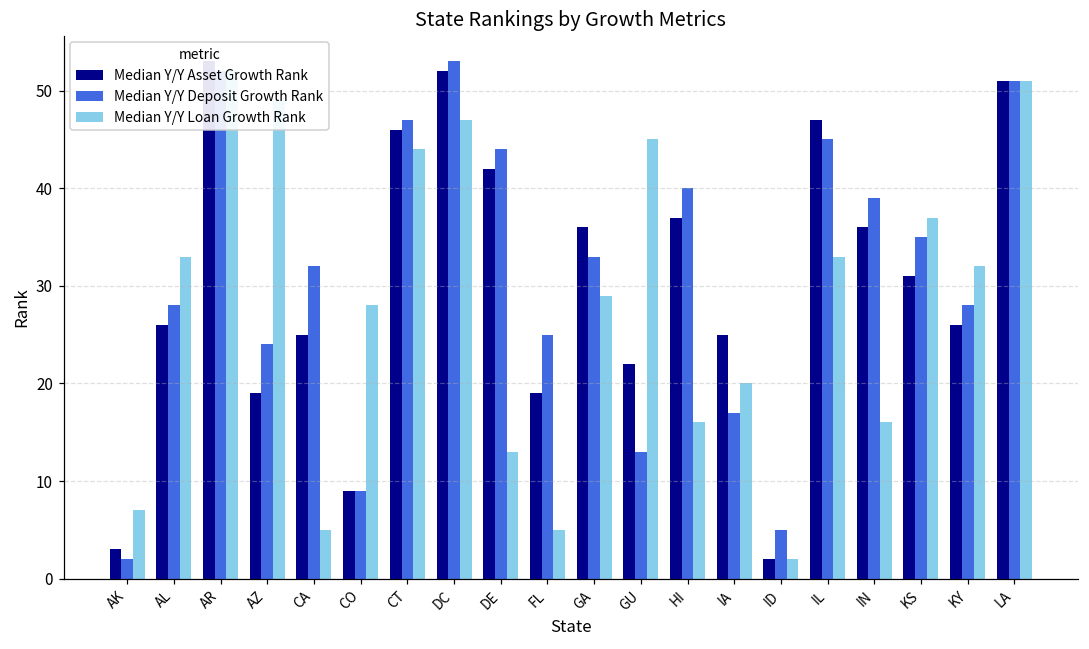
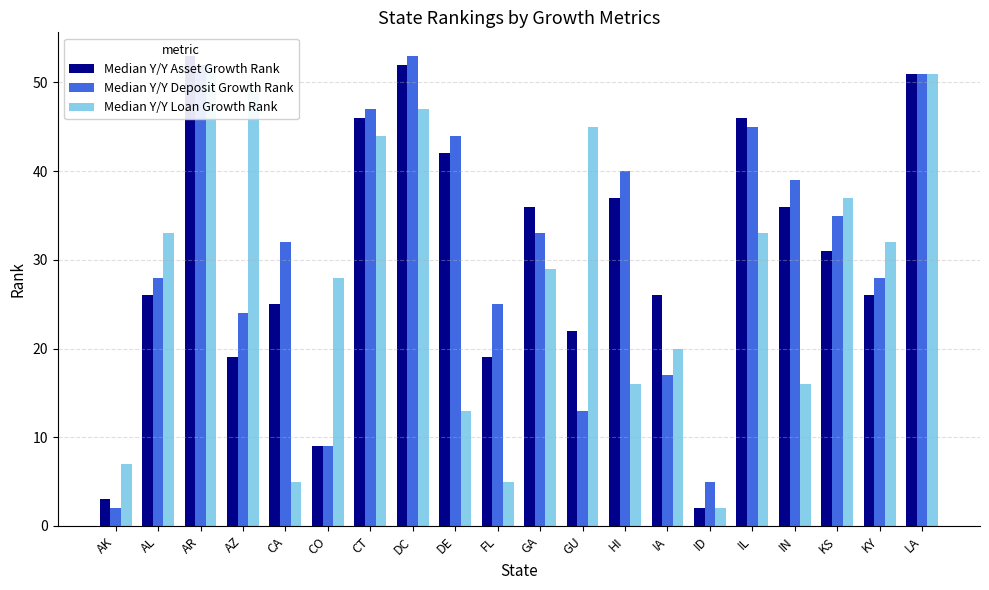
Median Y/Y Asset Growth Rank, IA: 25 -> 26
Median Y/Y Asset Growth Rank, IL: 47 -> 46
